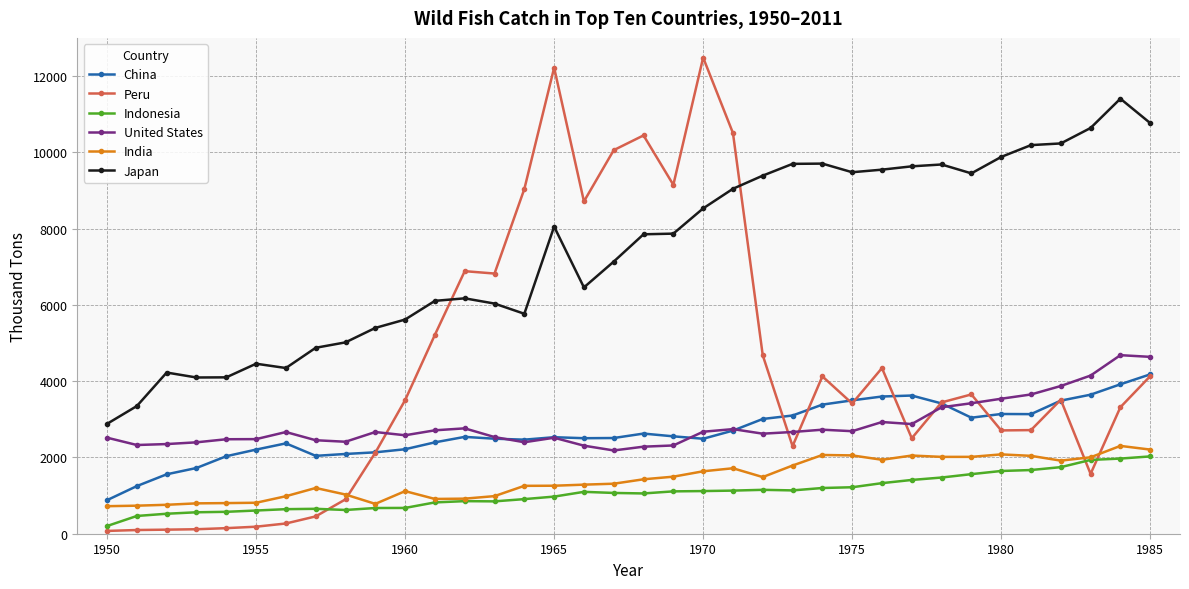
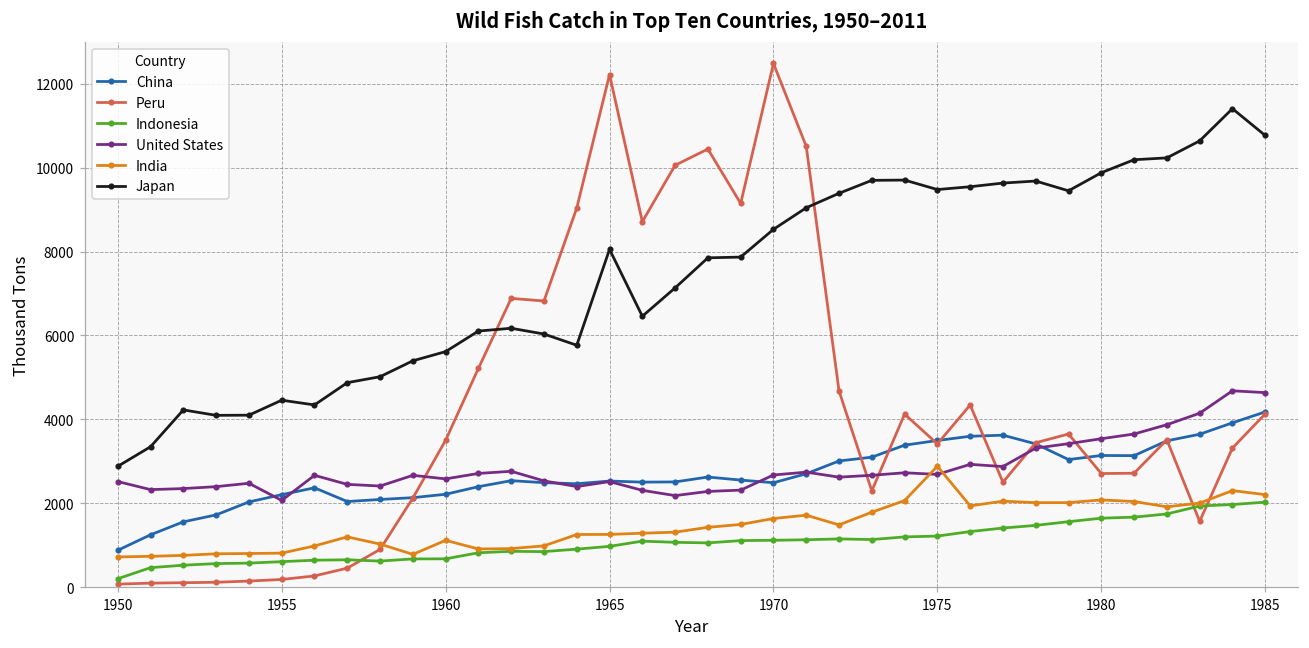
United States, 1955: 2500 -> 2100
India, 1975: 2100 -> 2900
